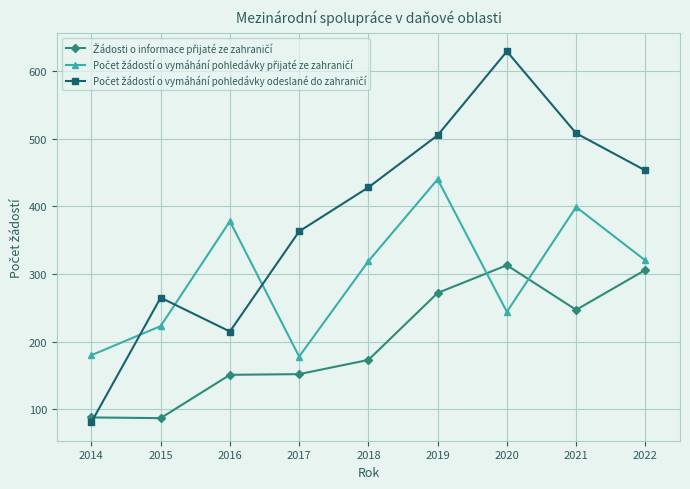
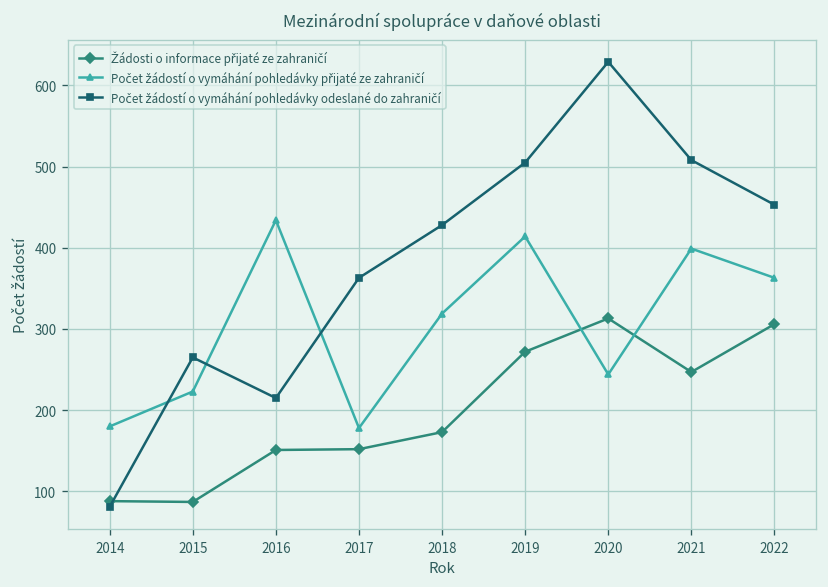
Počet žádostí o vymáhání pohledávky přijaté ze zahraničí, 2016: 380 -> 430
Počet žádostí o vymáhání pohledávky přijaté ze zahraničí, 2019: 440 -> 410
Počet žádostí o vymáhání pohledávky přijaté ze zahraničí, 2022: 320 -> 360
